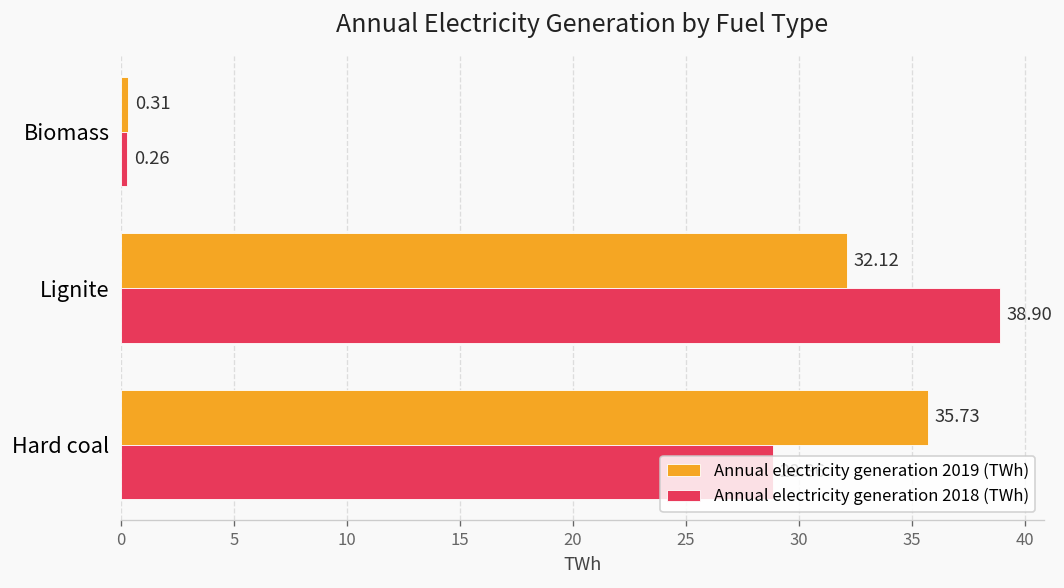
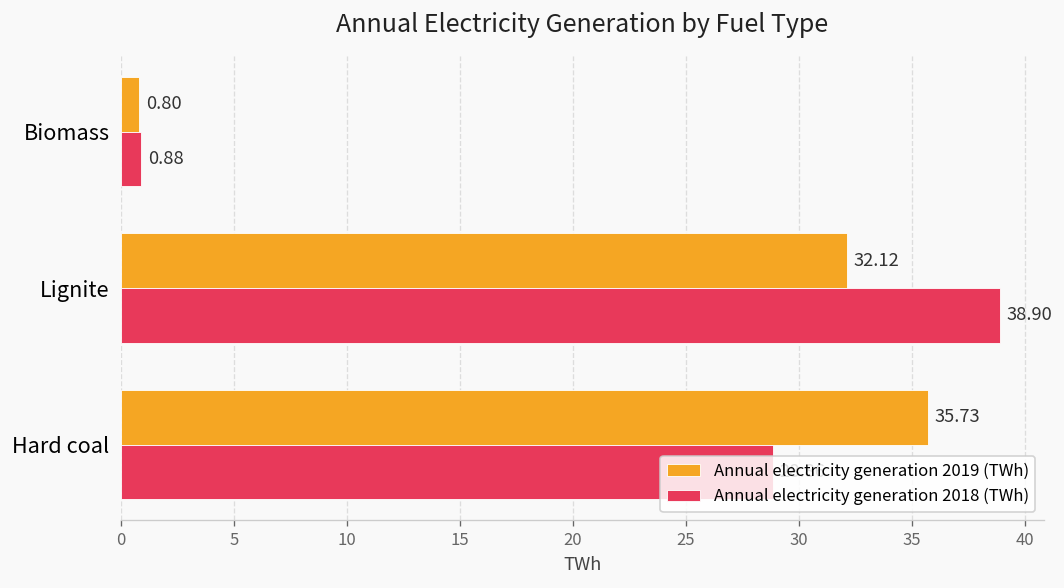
Annual electricity generation 2019 (TWh), Biomass: 0.31 -> 0.80
Annual electricity generation 2018 (TWh), Biomass: 0.26 -> 0.88
